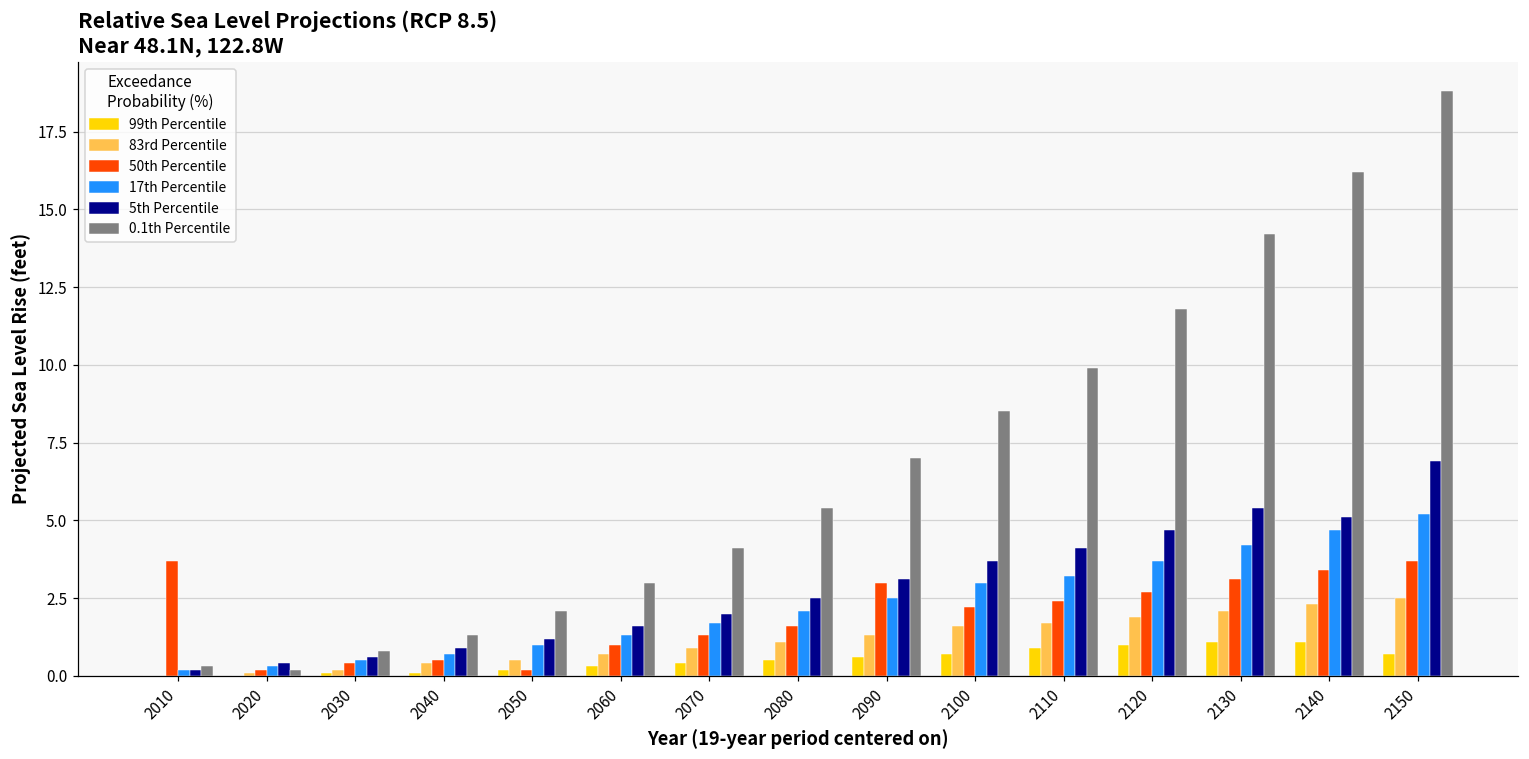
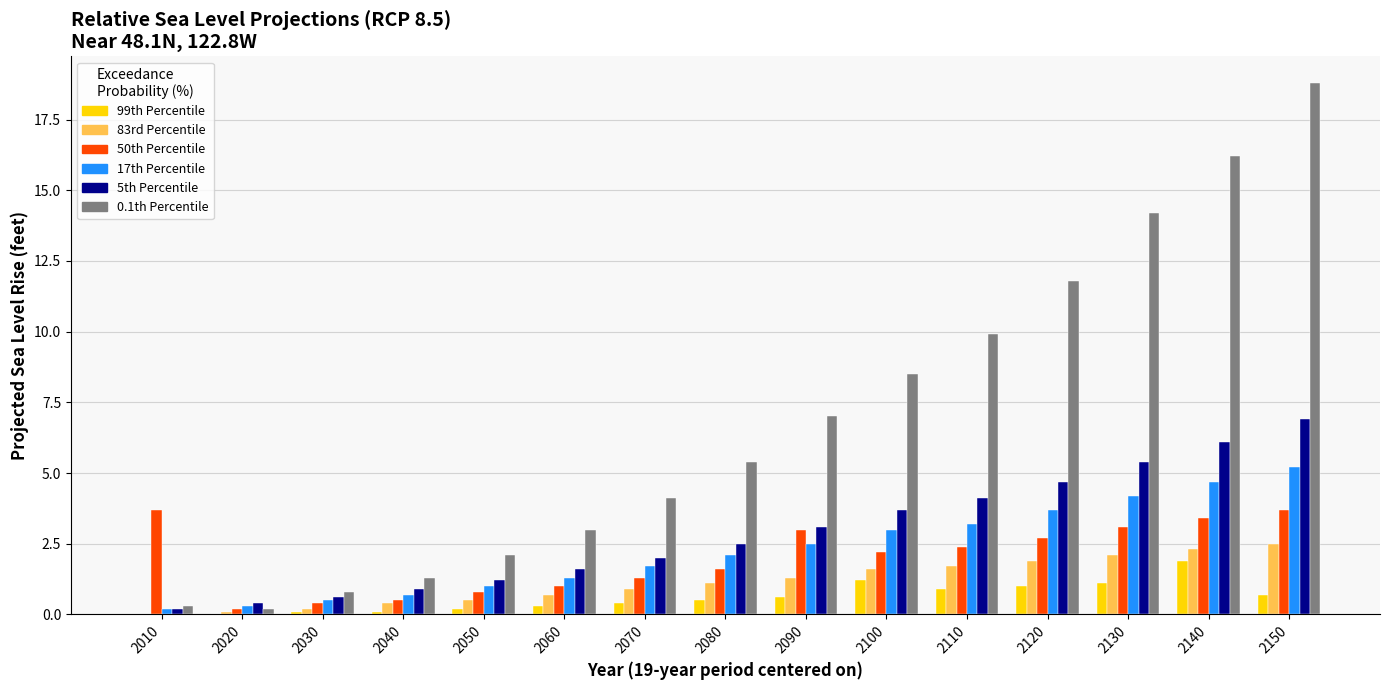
50th Percentile, 2050: 0.2 -> 0.8
99th Percentile, 2100: 0.7 -> 1.2
99th Percentile, 2140: 1.1 -> 1.9
5th Percentile, 2140: 5.1 -> 6.1
